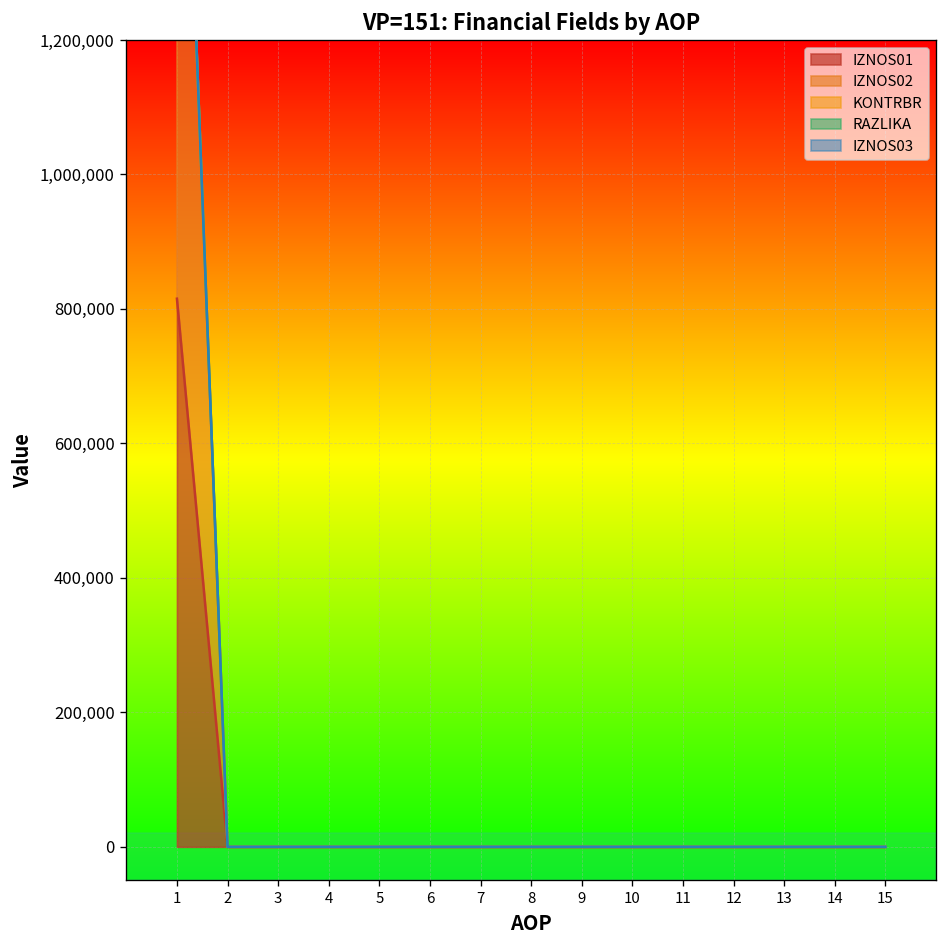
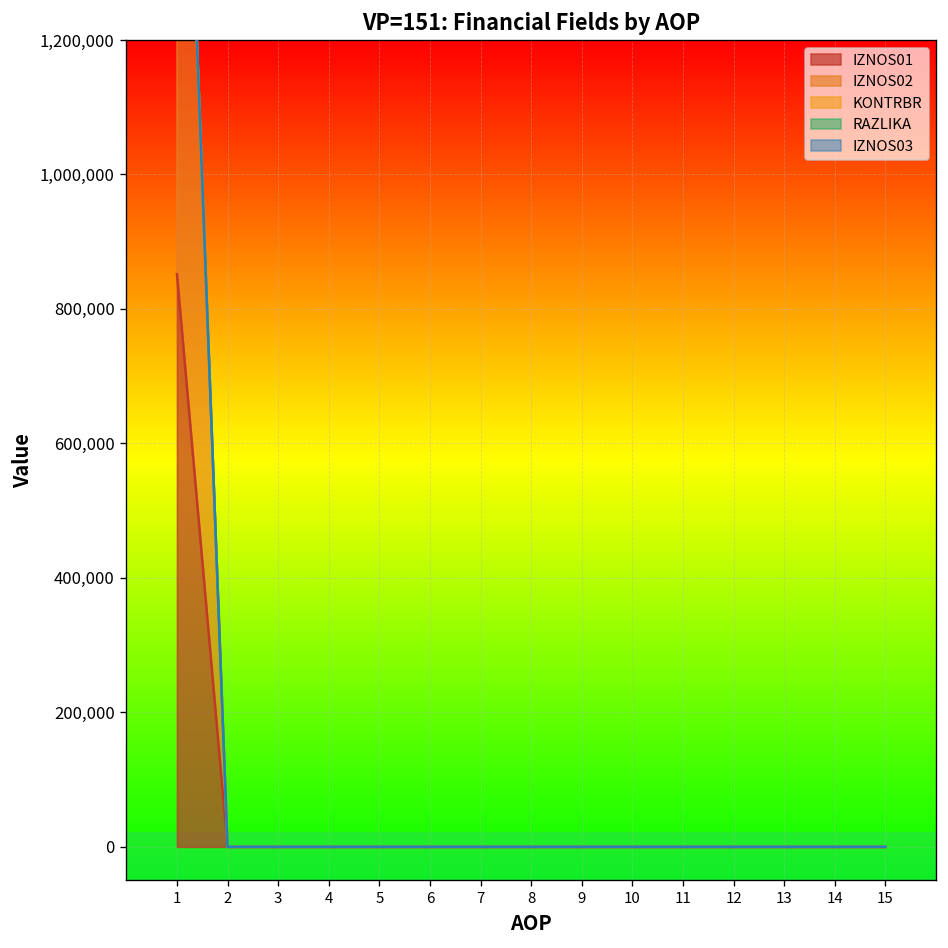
IZNOS01, 1: 820,000 -> 850,000
